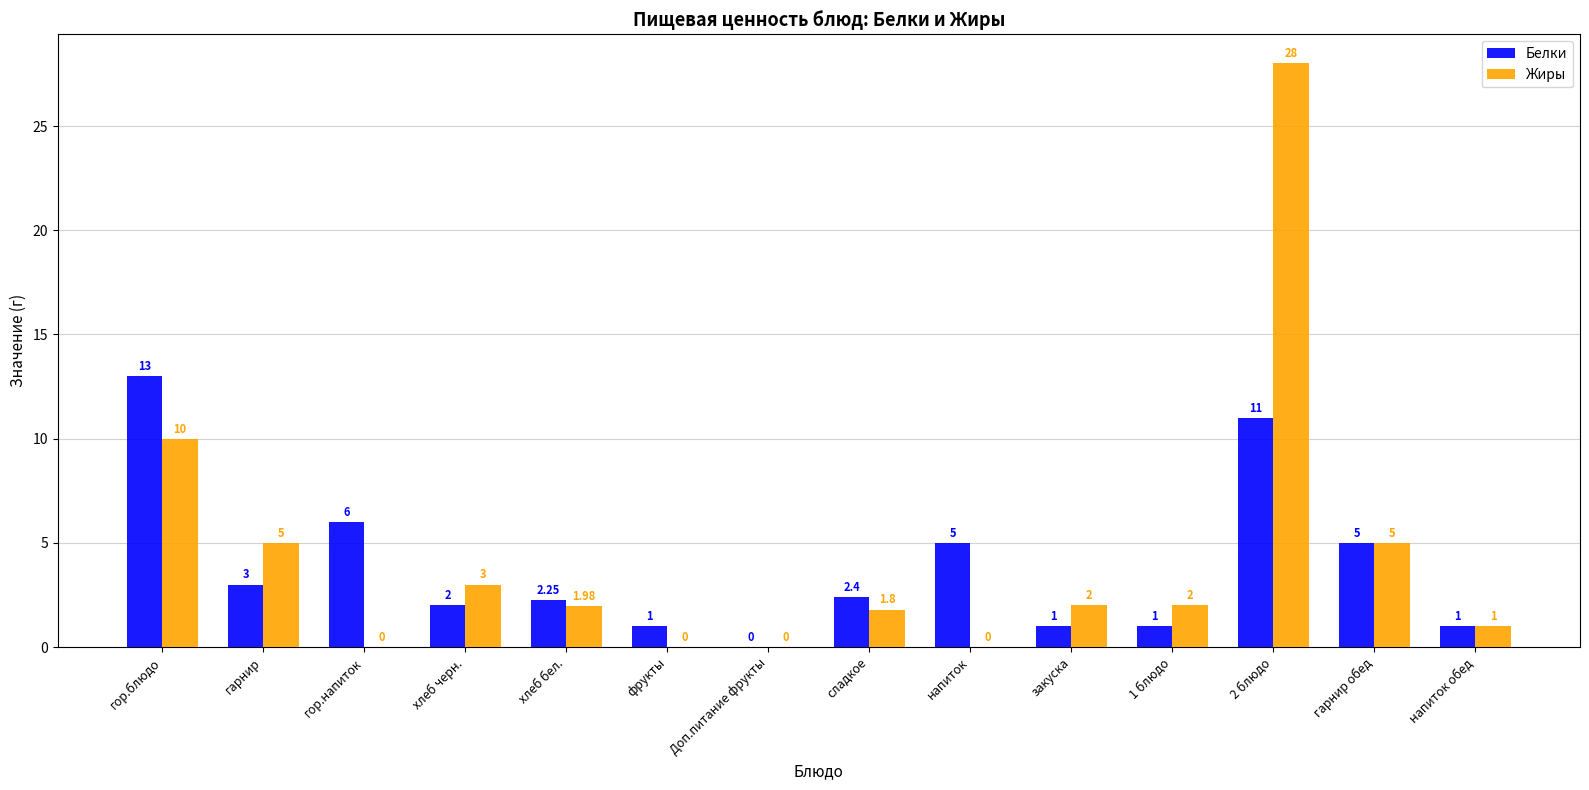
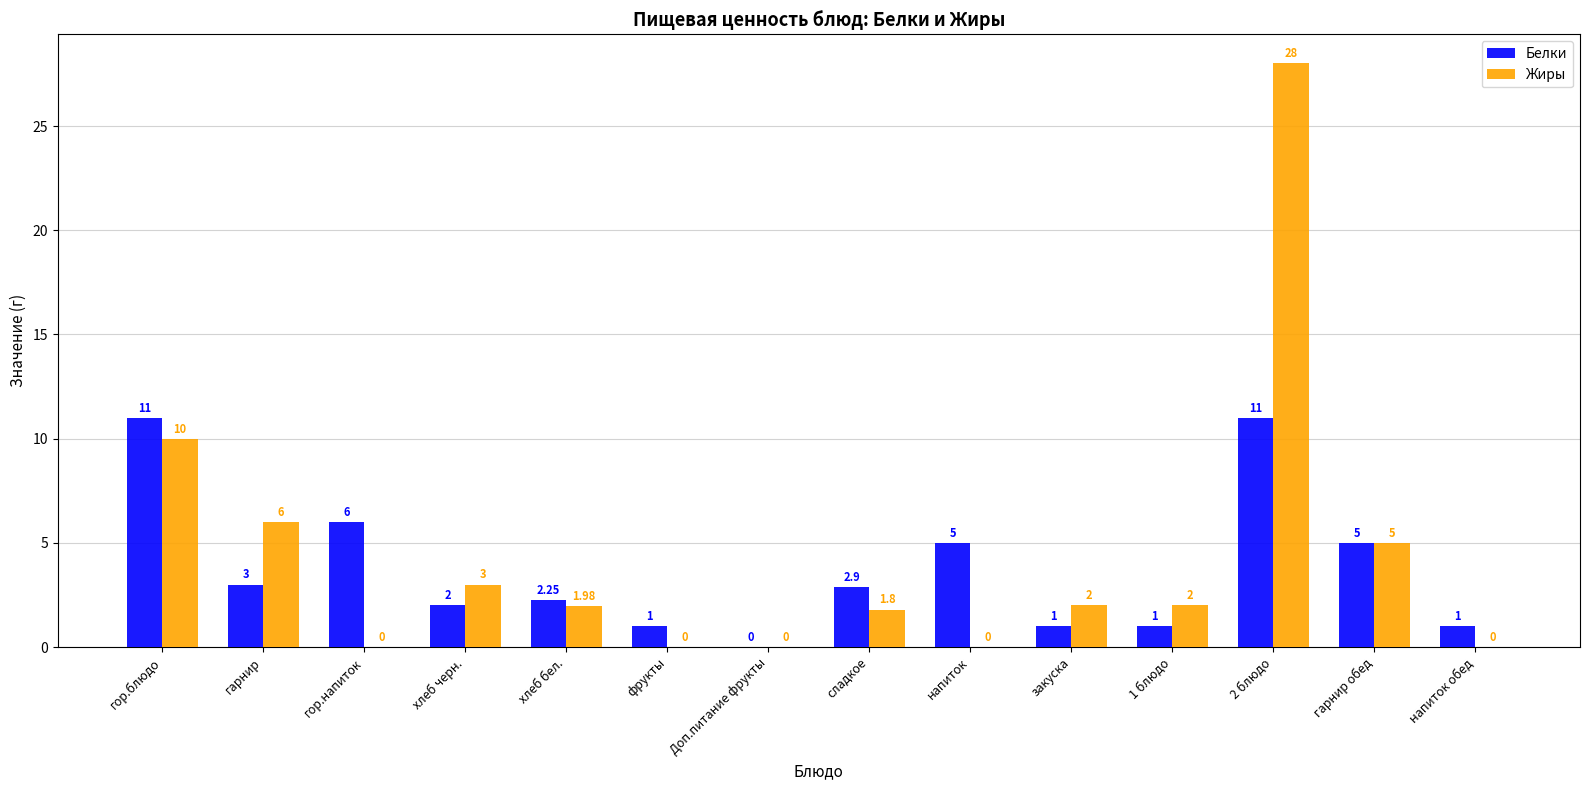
Белки, гор.блюдо: 13 -> 11
Жиры, гарнир: 5 -> 6
Белки, сладкое: 2.4 -> 2.9
Жиры, напиток обед: 1 -> 0
